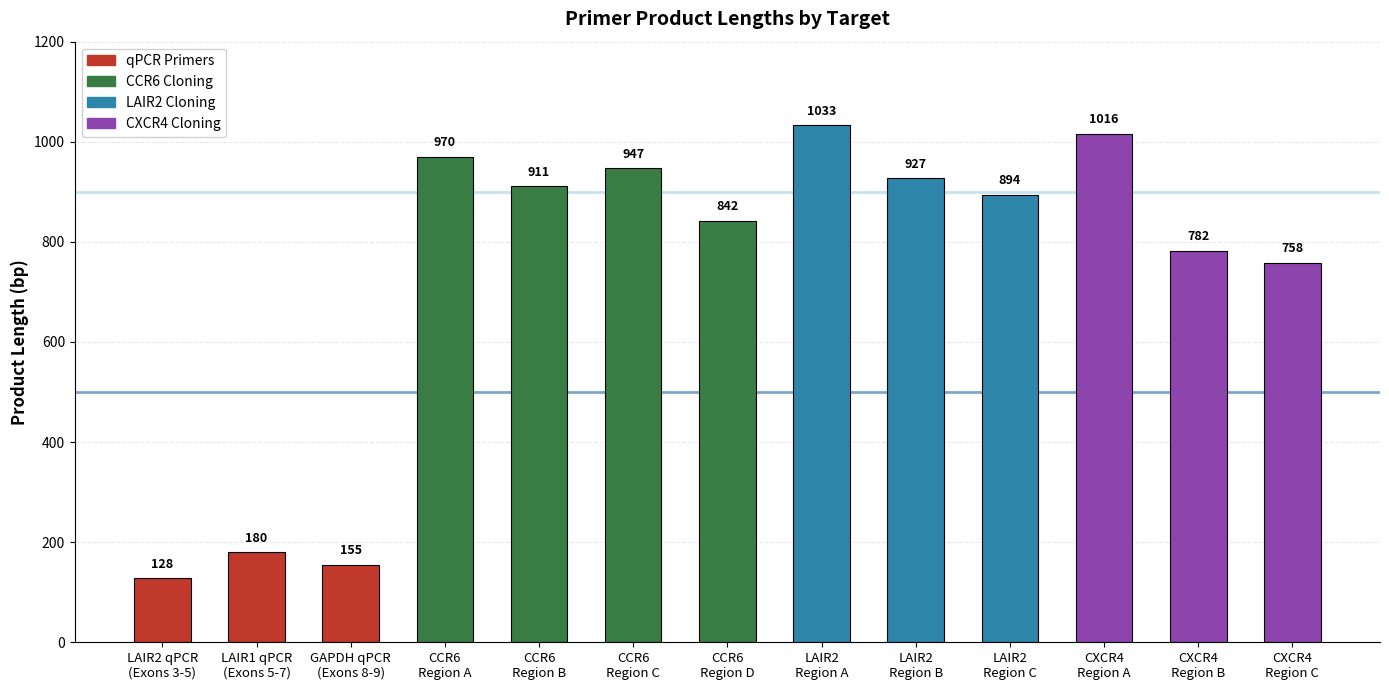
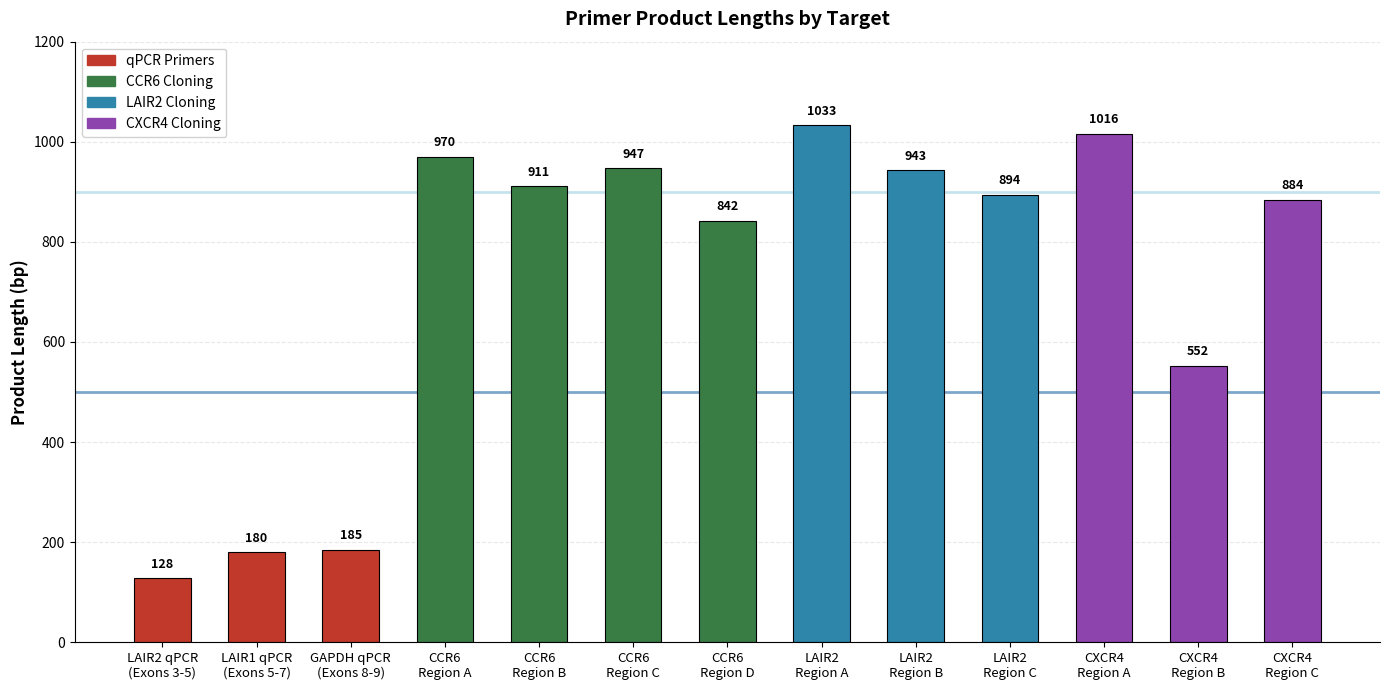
GAPDH qPCR (Exons 8-9): 155 -> 185
LAIR2 Region B: 927 -> 943
CXCR4 Region B: 782 -> 552
CXCR4 Region C: 758 -> 884
